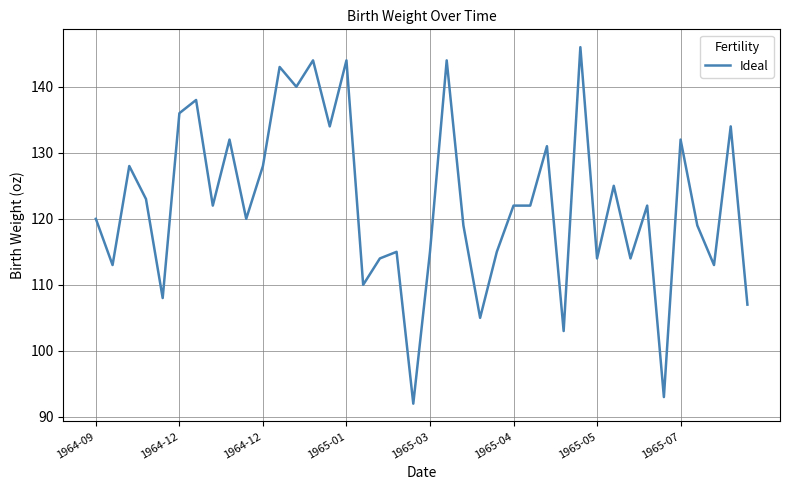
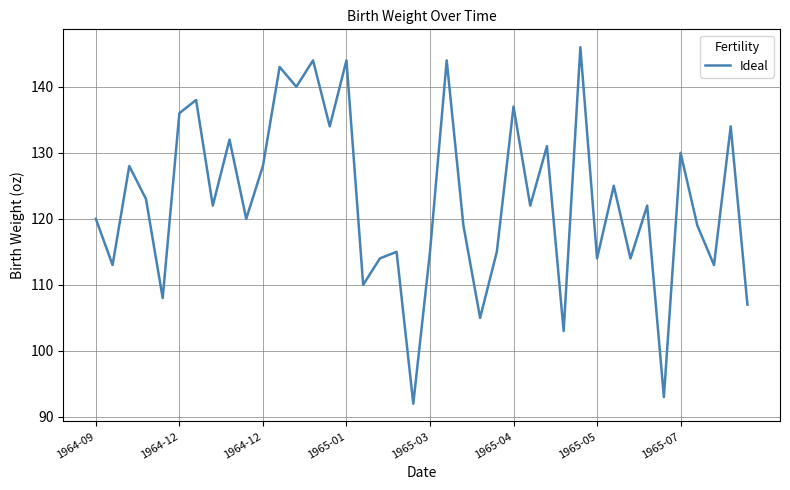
1965-04: 122 -> 137
1965-07: 132 -> 130
